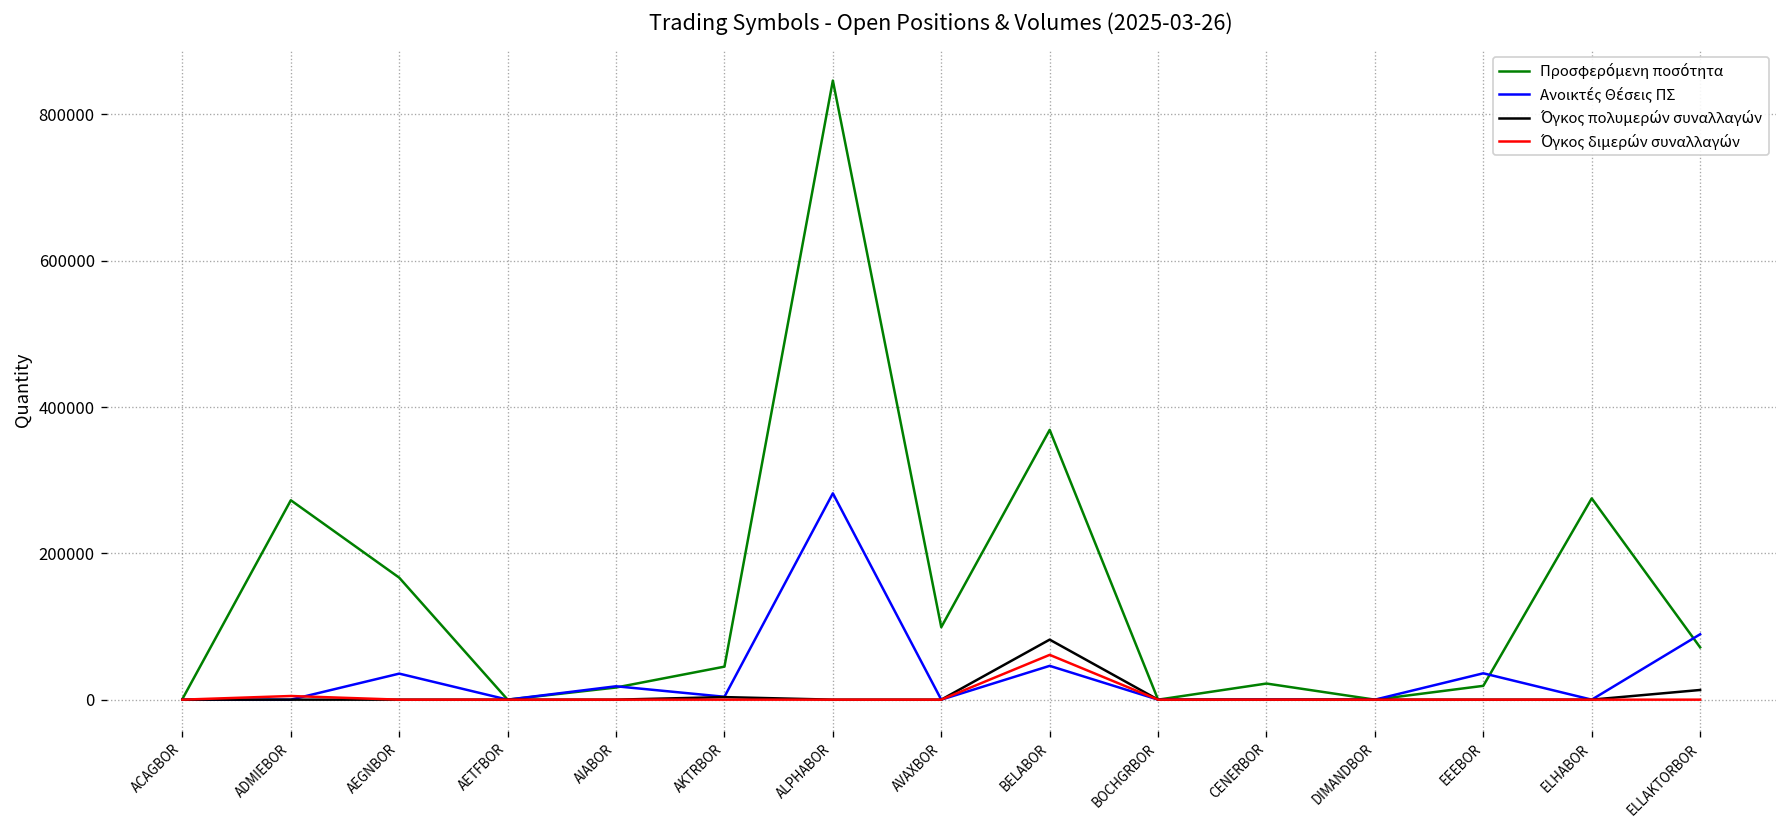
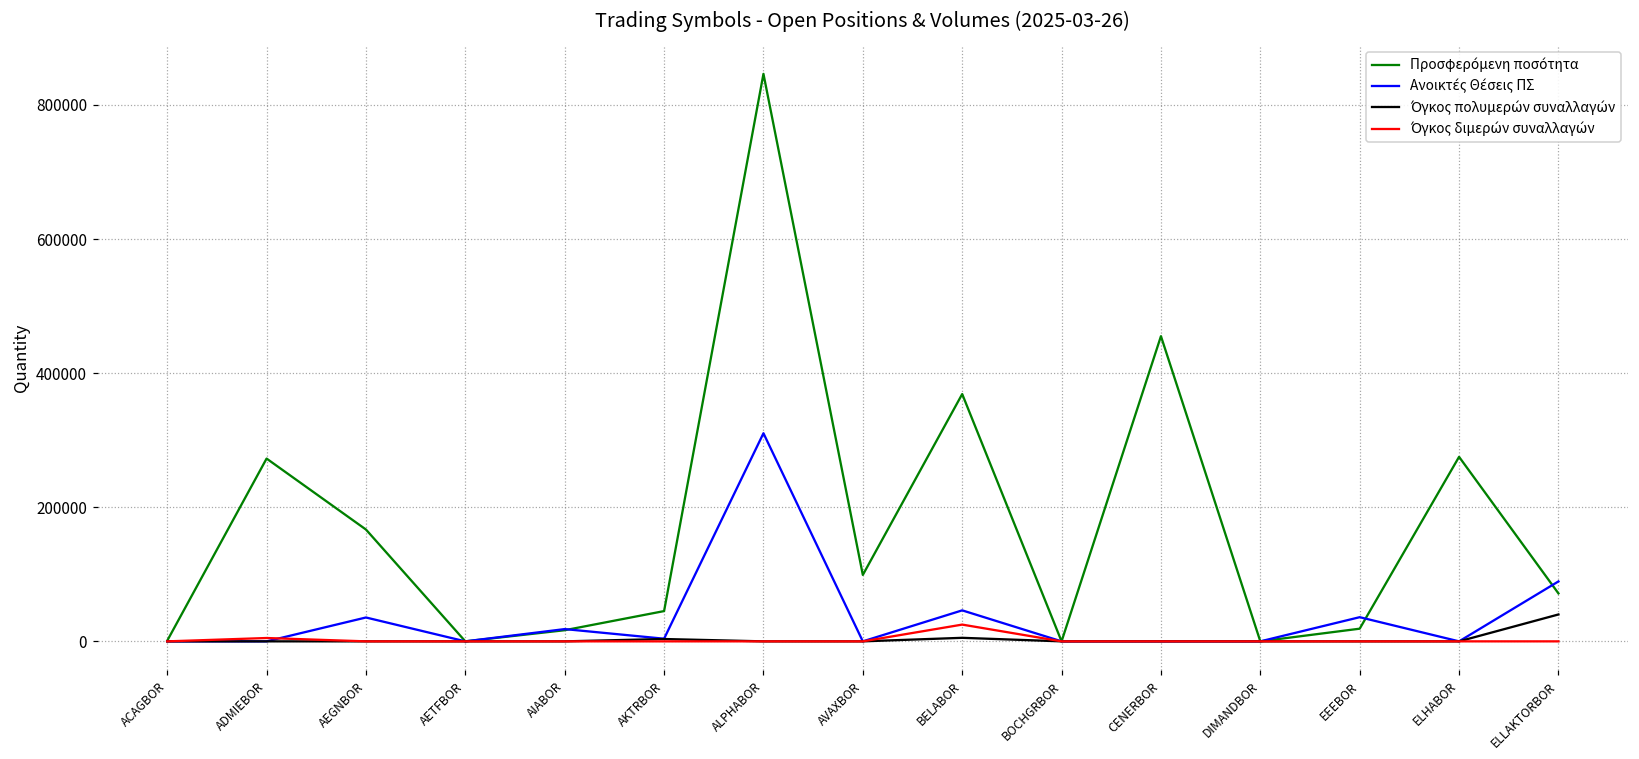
Ανοικτές Θέσεις ΠΣ, ALPHABOR: 280000 -> 310000
Όγκος πολυμερών συναλλαγών, BELABOR: 80000 -> 10000
Όγκος διμερών συναλλαγών, BELABOR: 60000 -> 30000
Προσφερόμενη ποσότητα, CENERBOR: 20000 -> 460000
Όγκος πολυμερών συναλλαγών, ELLAKTORBOR: 10000 -> 40000
